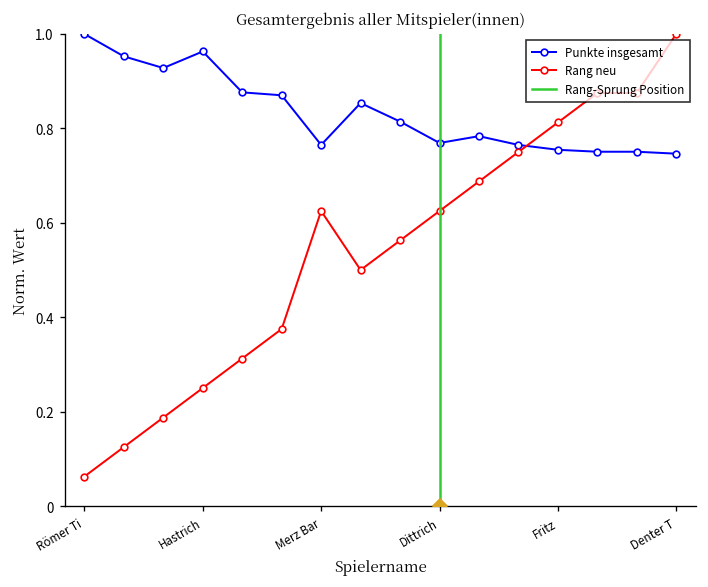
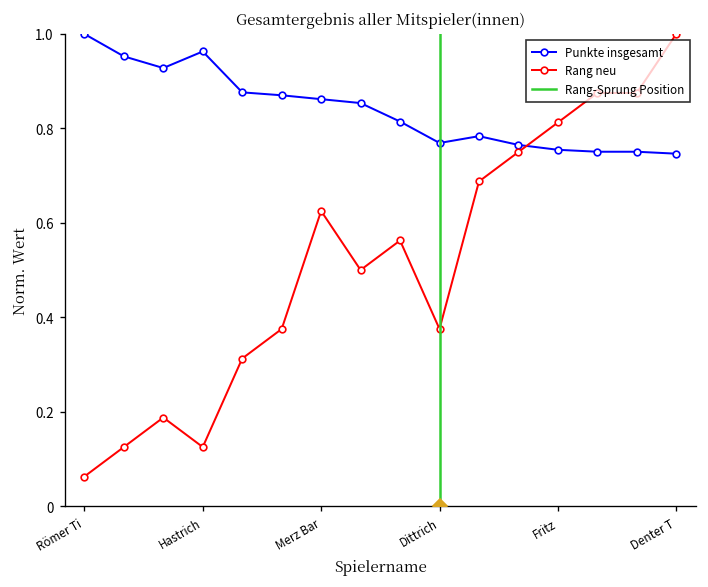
Rang neu, Hastrich: 0.25 -> 0.13
Punkte insgesamt, Merz Bar: 0.76 -> 0.86
Rang neu, Dittrich: 0.63 -> 0.38
